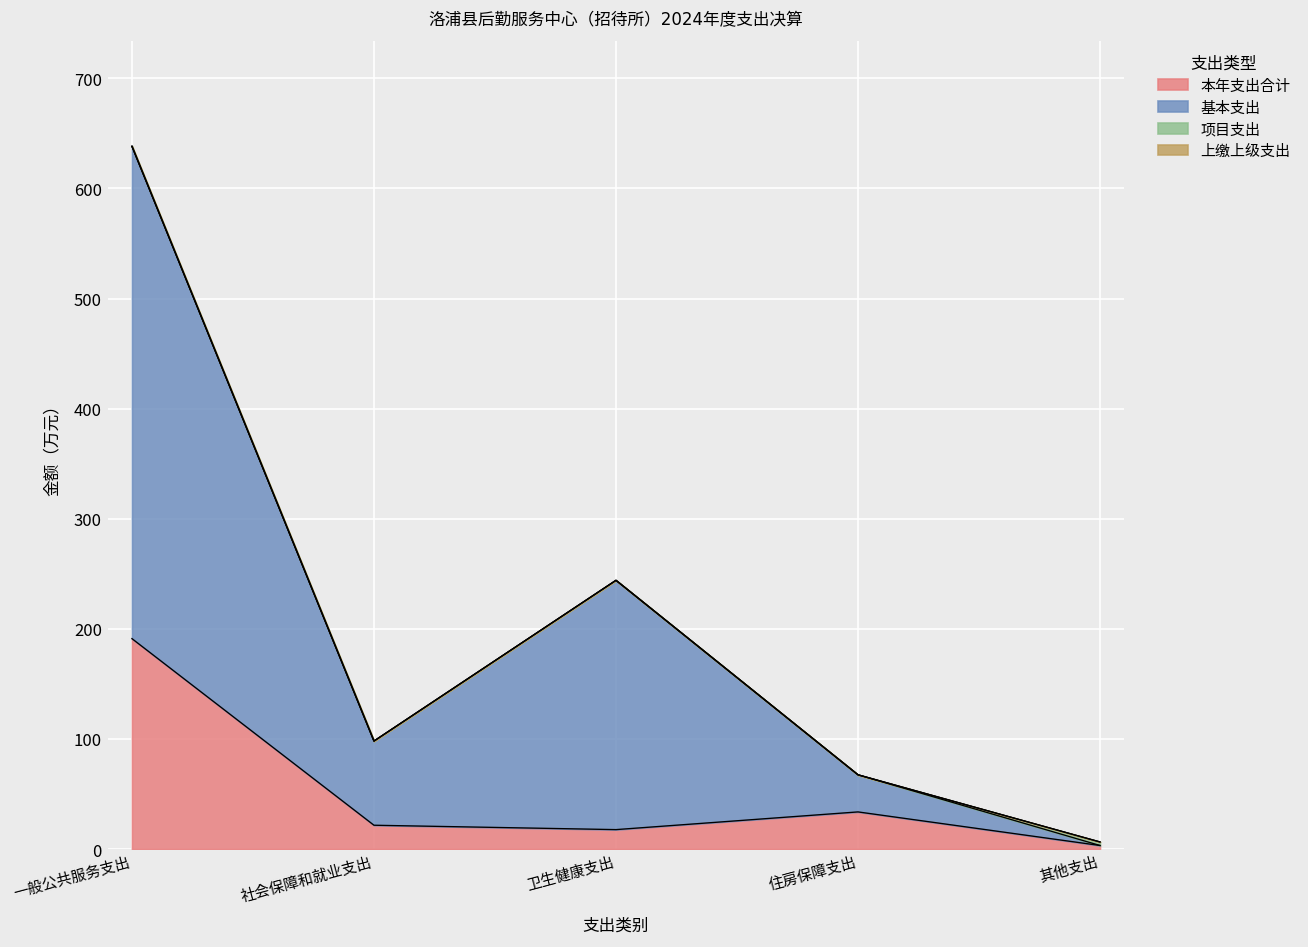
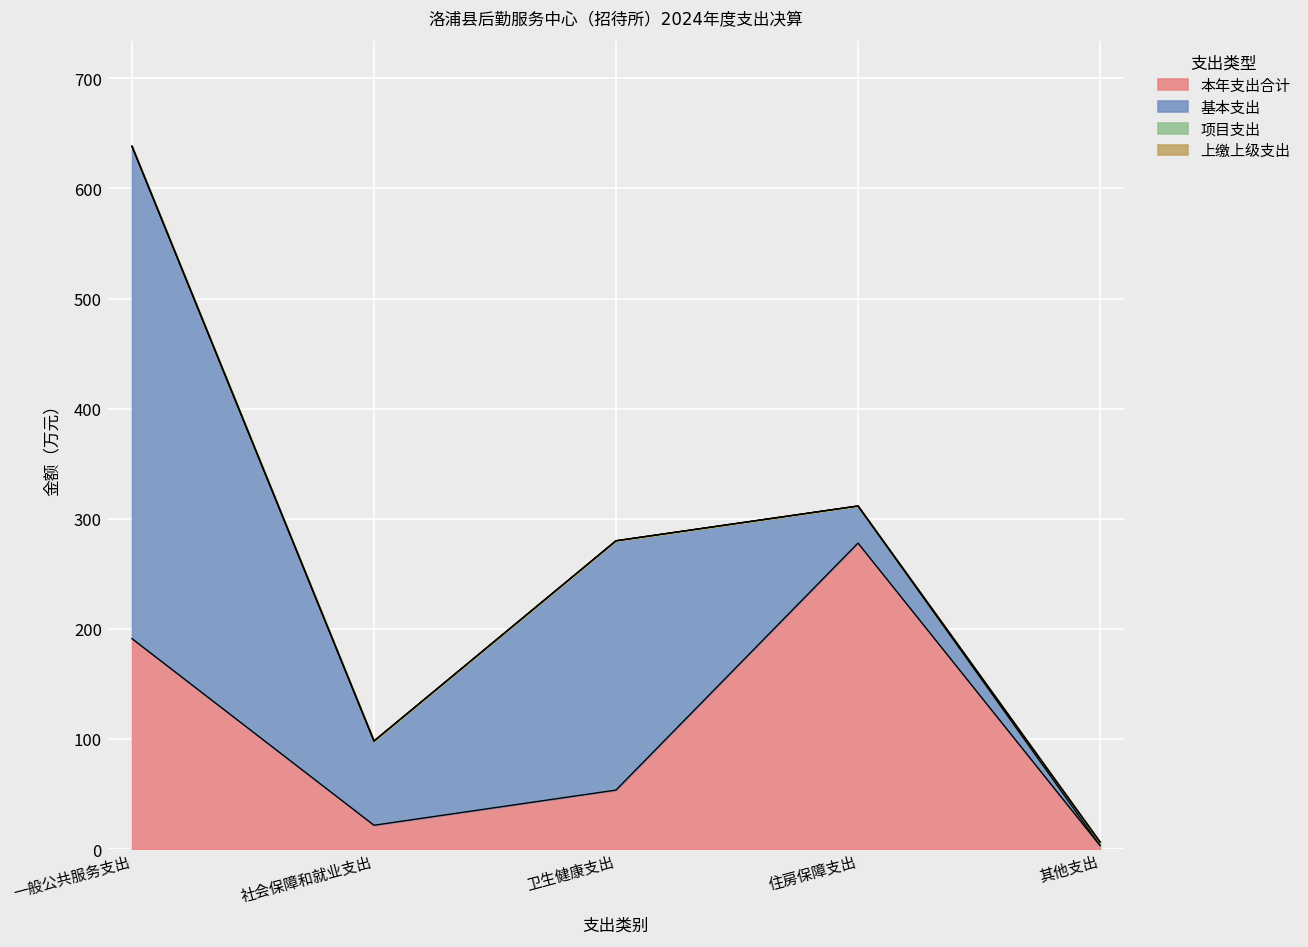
本年支出合计, 卫生健康支出: 20 -> 50
本年支出合计, 住房保障支出: 30 -> 280
